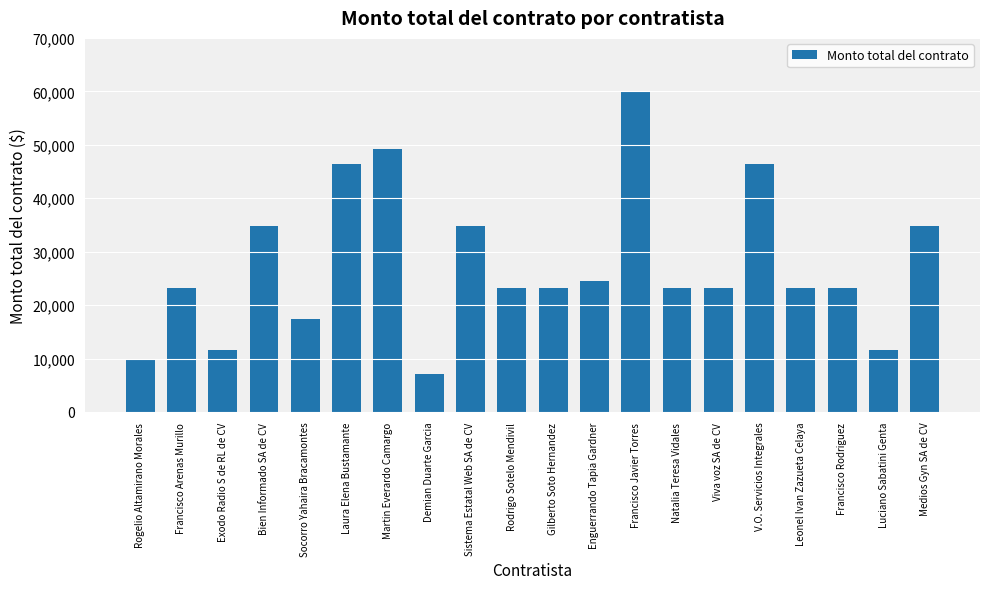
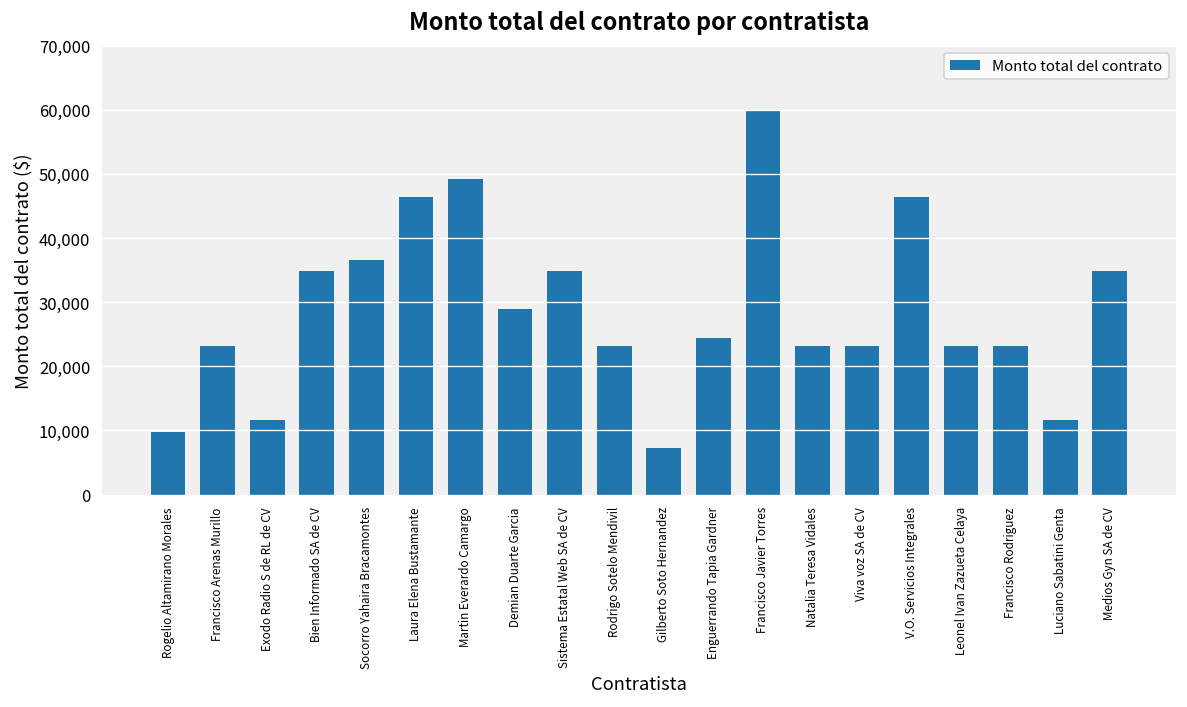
Socorro Yahaira Bracamontes: 17,000 -> 37,000
Demian Duarte Garcia: 7,000 -> 29,000
Gilberto Soto Hernandez: 23,000 -> 7,000
